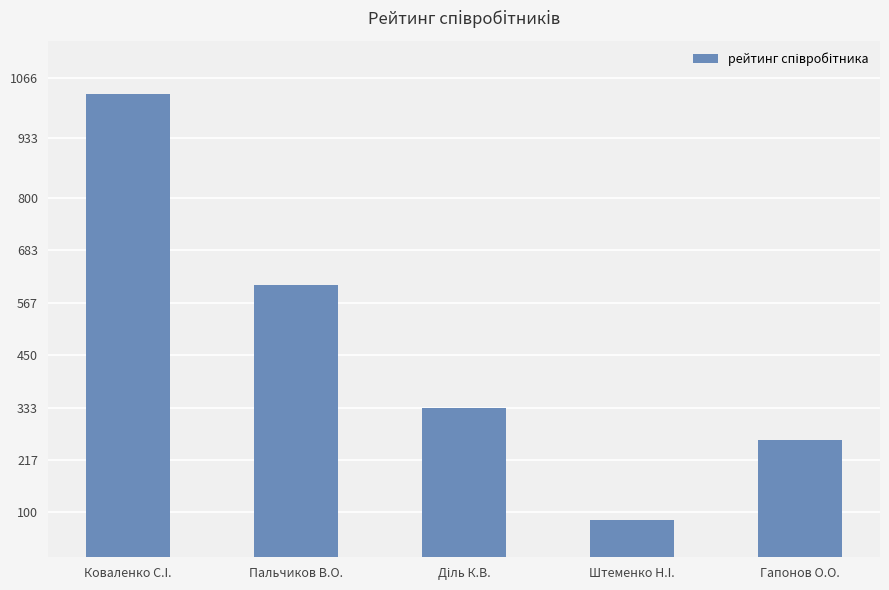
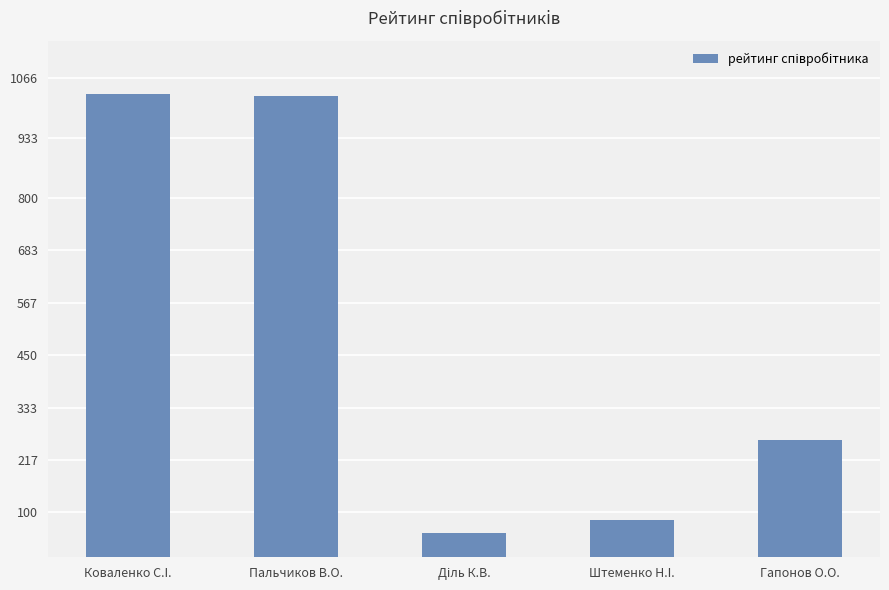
Пальчиков В.О.: 610 -> 1030
Діль К.В.: 330 -> 60
